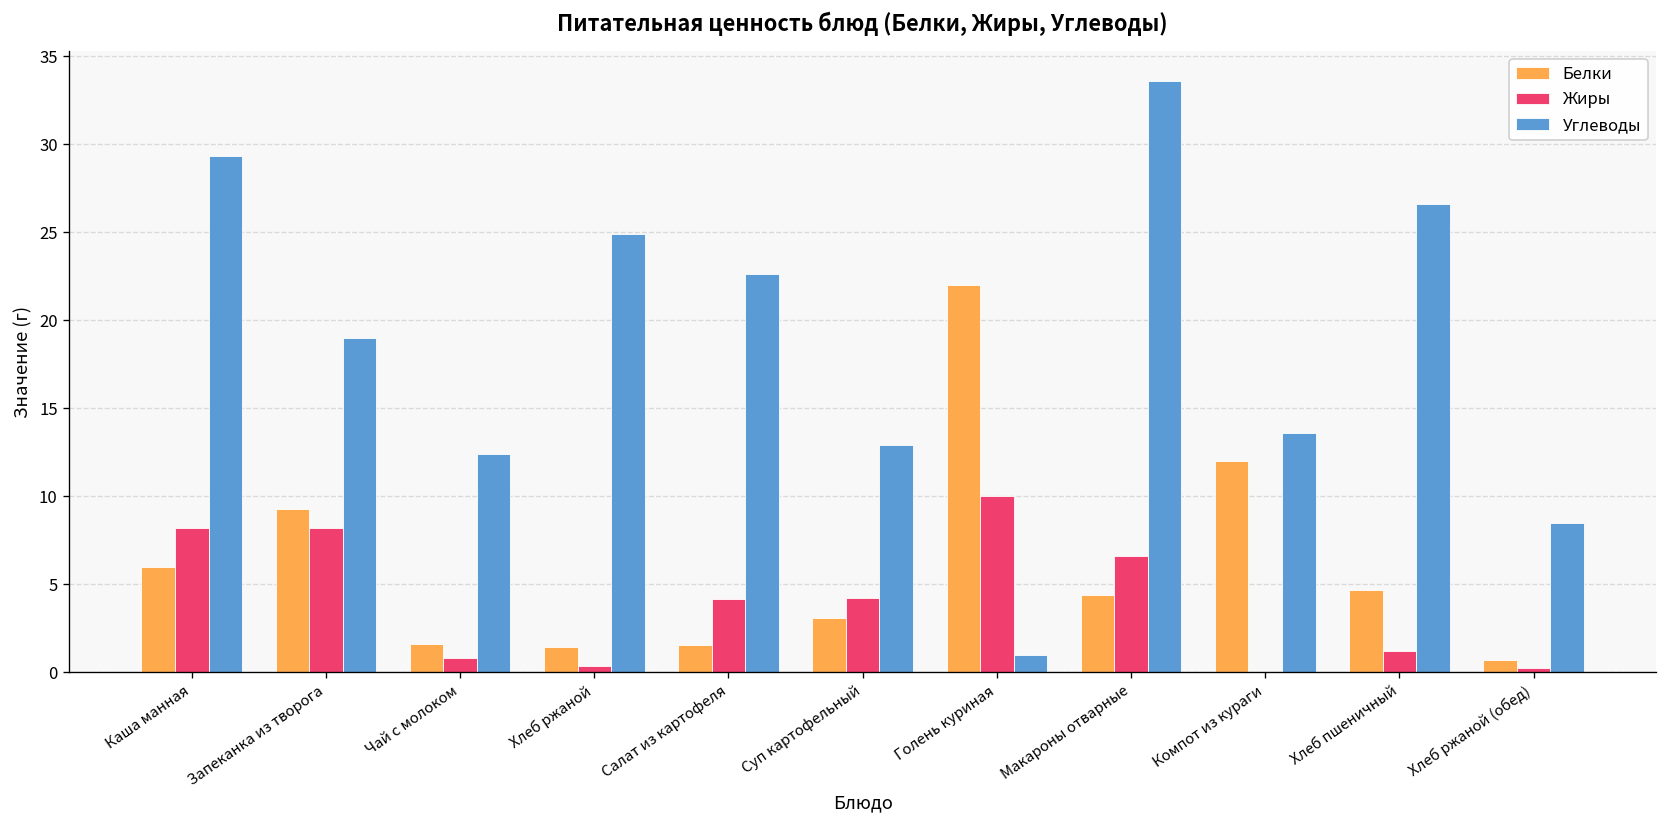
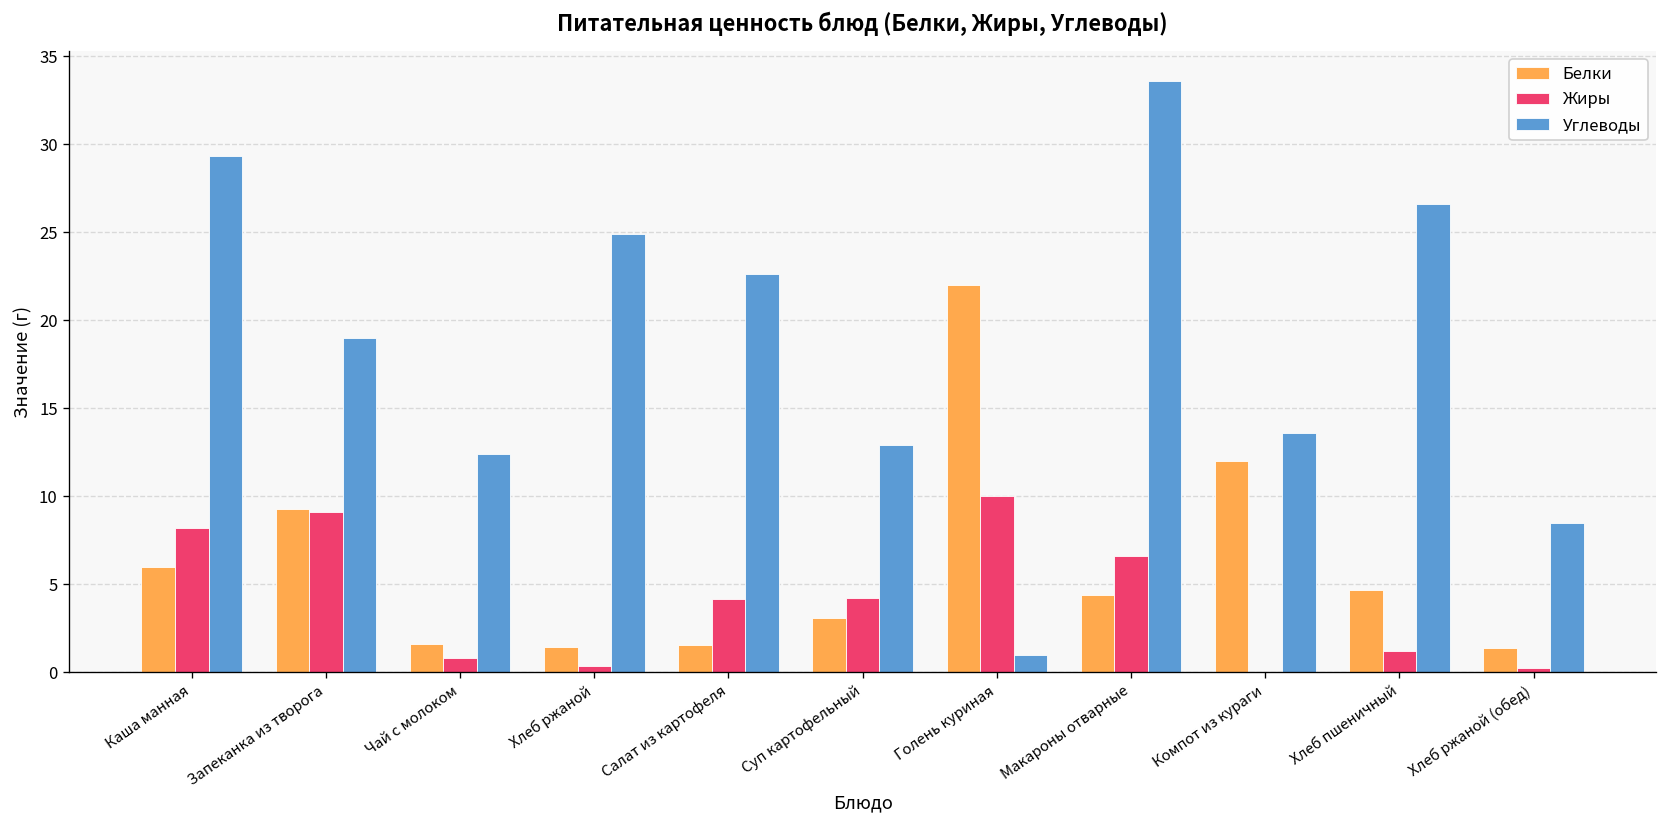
Жиры, Запеканка из творога: 8.2 -> 9.1
Белки, Хлеб ржаной (обед): 0.7 -> 1.4
